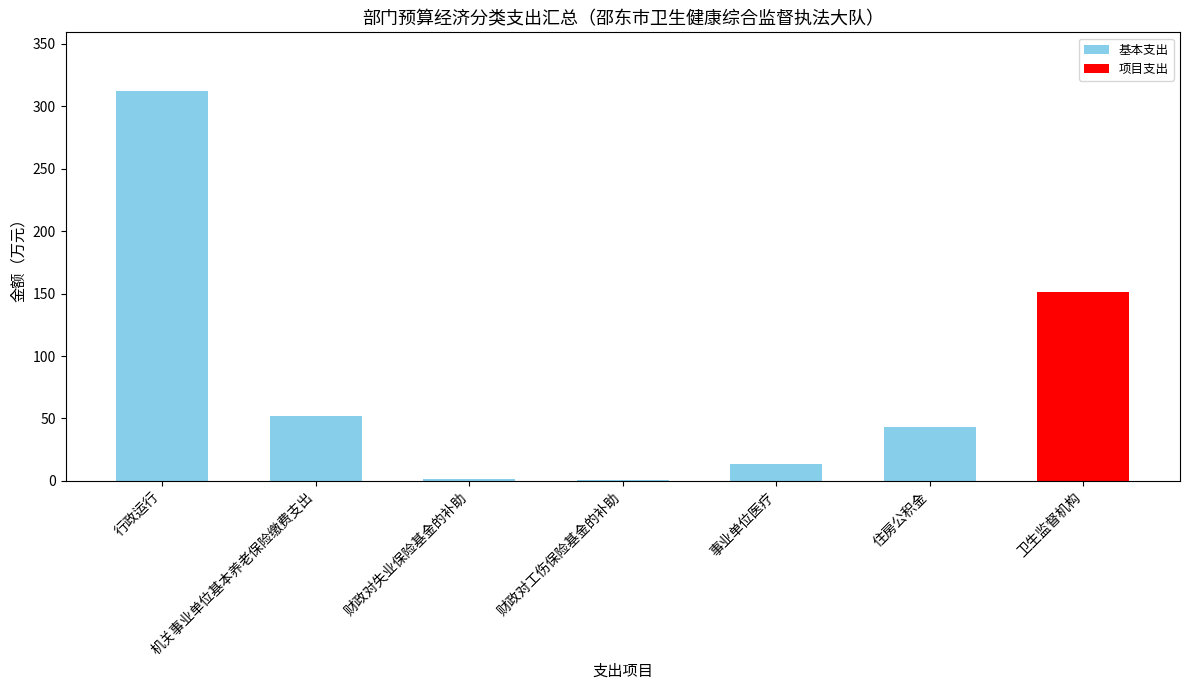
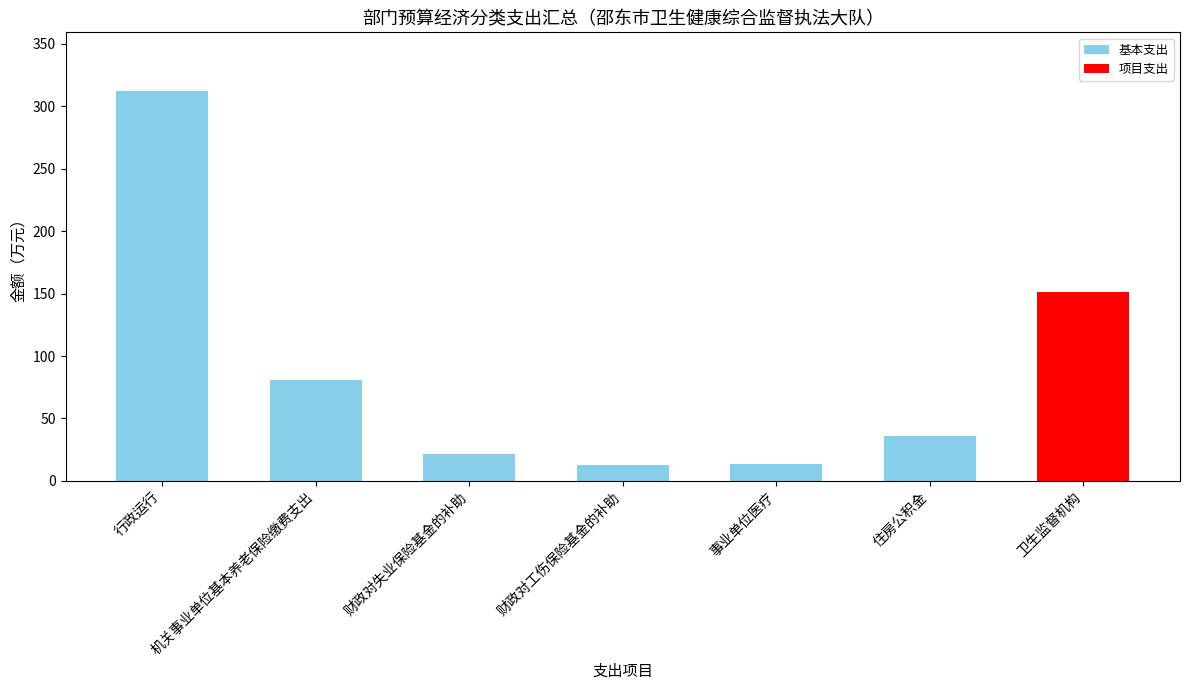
机关事业单位基本养老保险缴费支出: 52 -> 81
财政对失业保险基金的补助: 1 -> 21
财政对工伤保险基金的补助: 1 -> 12
住房公积金: 43 -> 36
